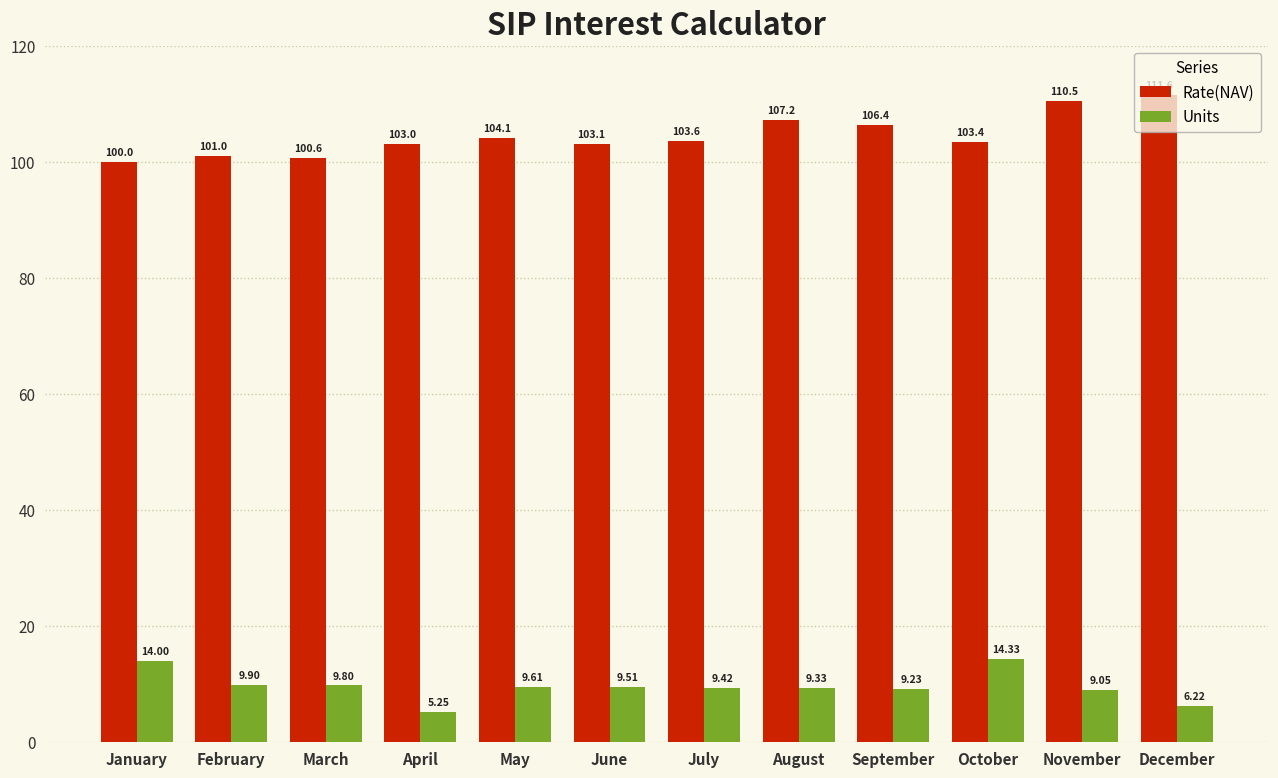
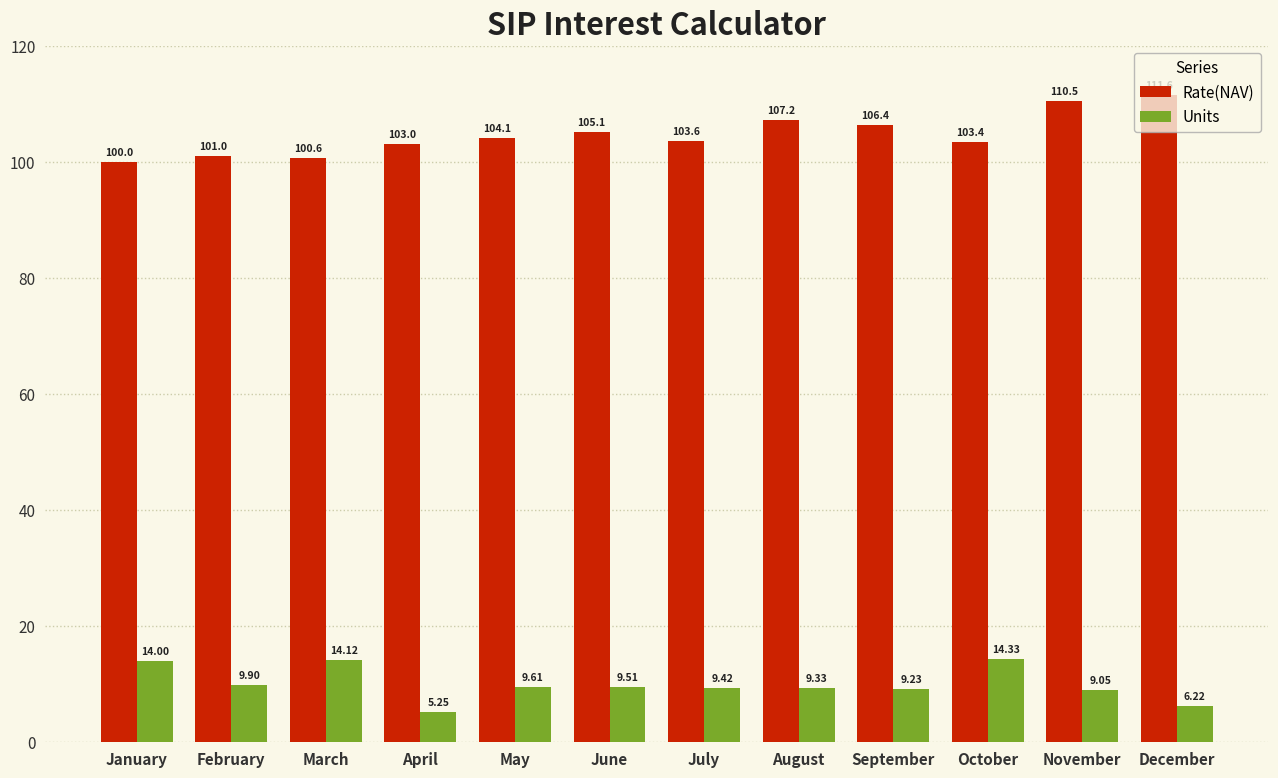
Units, March: 9.80 -> 14.12
Rate(NAV), June: 103.1 -> 105.1
